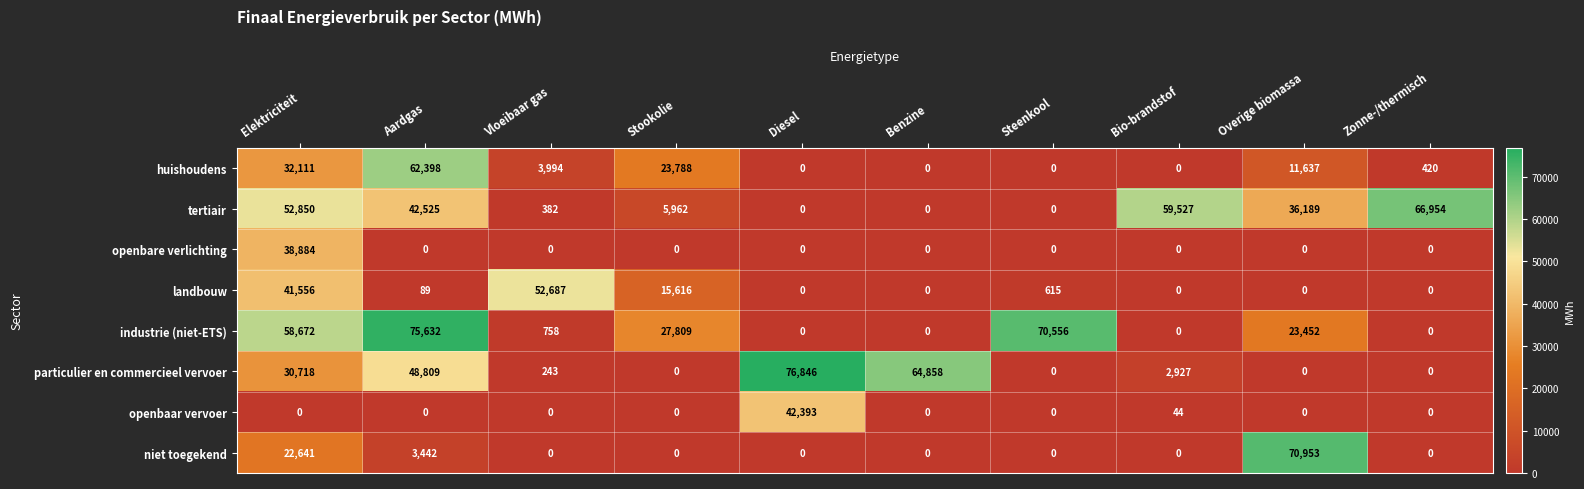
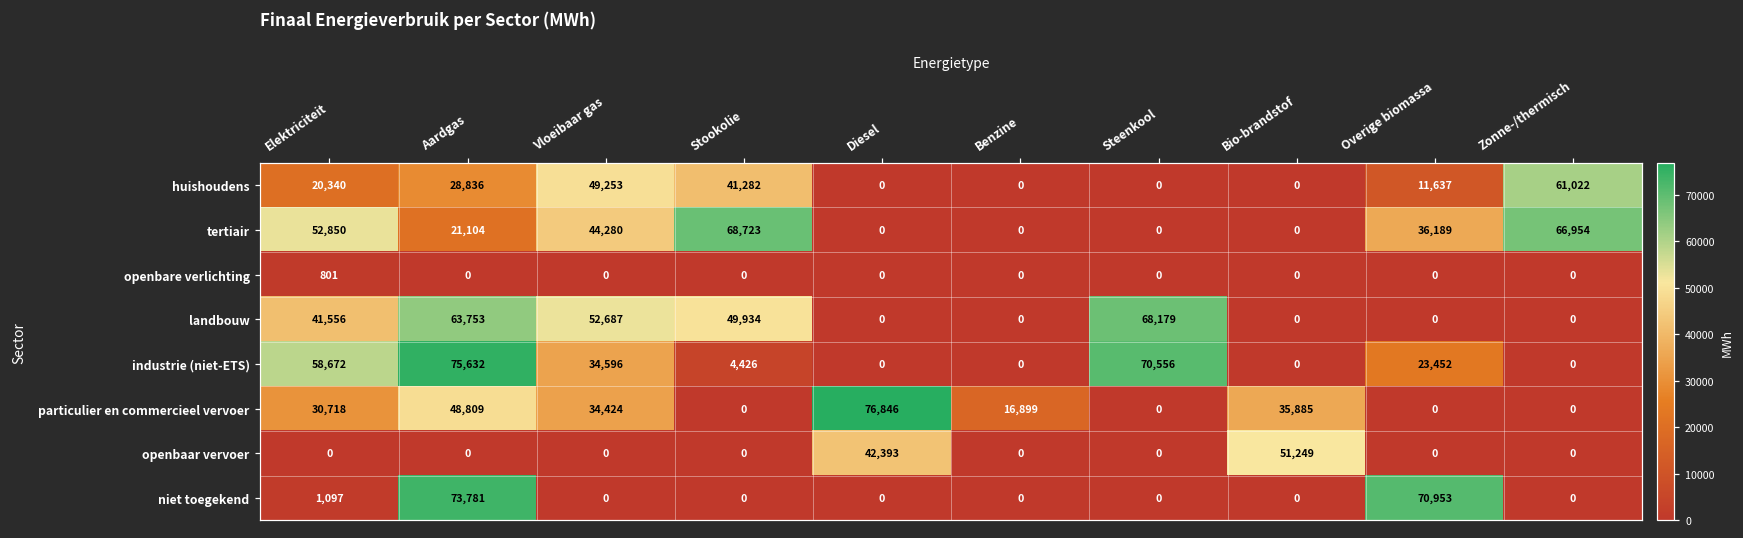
huishoudens, Elektriciteit: 32,111 -> 20,340
huishoudens, Aardgas: 62,398 -> 28,836
huishoudens, Vloeibaar gas: 3,994 -> 49,253
huishoudens, Stookolie: 23,788 -> 41,282
huishoudens, Zonne-/thermisch: 420 -> 61,022
tertiair, Aardgas: 42,525 -> 21,104
tertiair, Vloeibaar gas: 382 -> 44,280
tertiair, Stookolie: 5,962 -> 68,723
tertiair, Bio-brandstof: 59,527 -> 0
openbare verlichting, Elektriciteit: 38,884 -> 801
landbouw, Aardgas: 89 -> 63,753
landbouw, Stookolie: 15,616 -> 49,934
landbouw, Steenkool: 615 -> 68,179
industrie (niet-ETS), Vloeibaar gas: 758 -> 34,596
industrie (niet-ETS), Stookolie: 27,809 -> 4,426
particulier en commercieel vervoer, Vloeibaar gas: 243 -> 34,424
particulier en commercieel vervoer, Benzine: 64,858 -> 16,899
particulier en commercieel vervoer, Bio-brandstof: 2,927 -> 35,885
openbaar vervoer, Bio-brandstof: 44 -> 51,249
niet toegekend, Elektriciteit: 22,641 -> 1,097
niet toegekend, Aardgas: 3,442 -> 73,781
